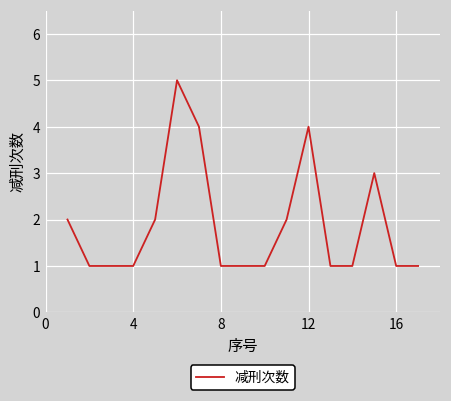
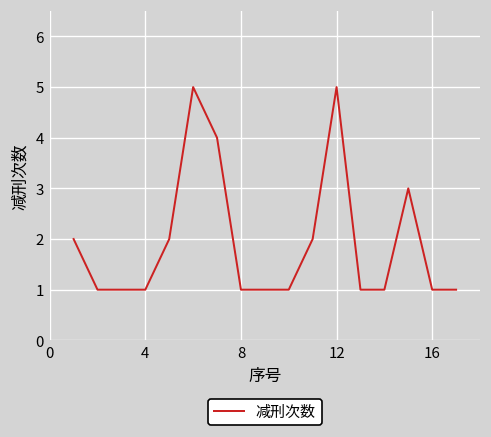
12: 4 -> 5
